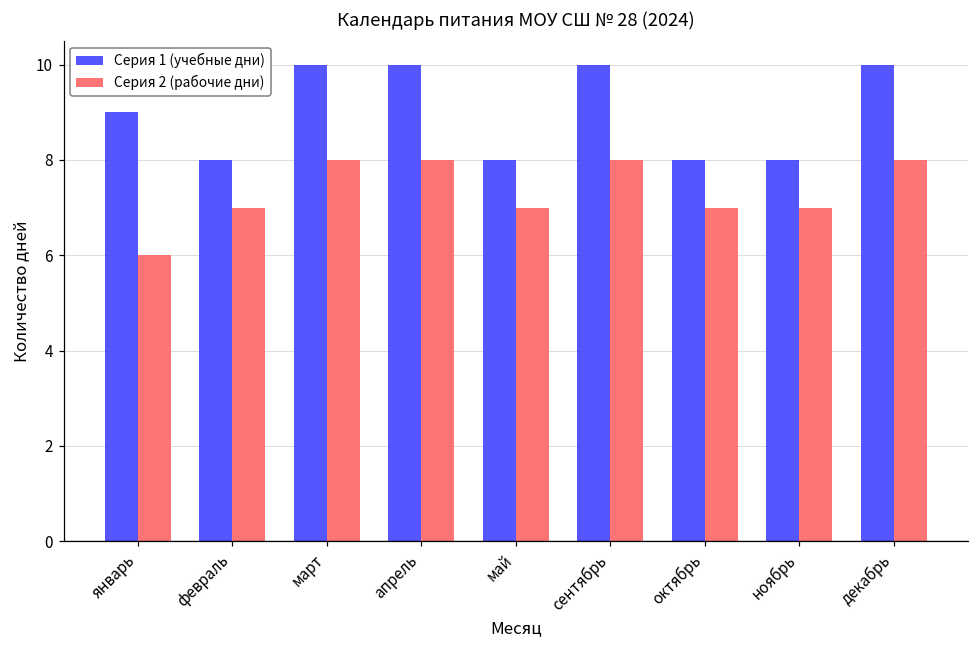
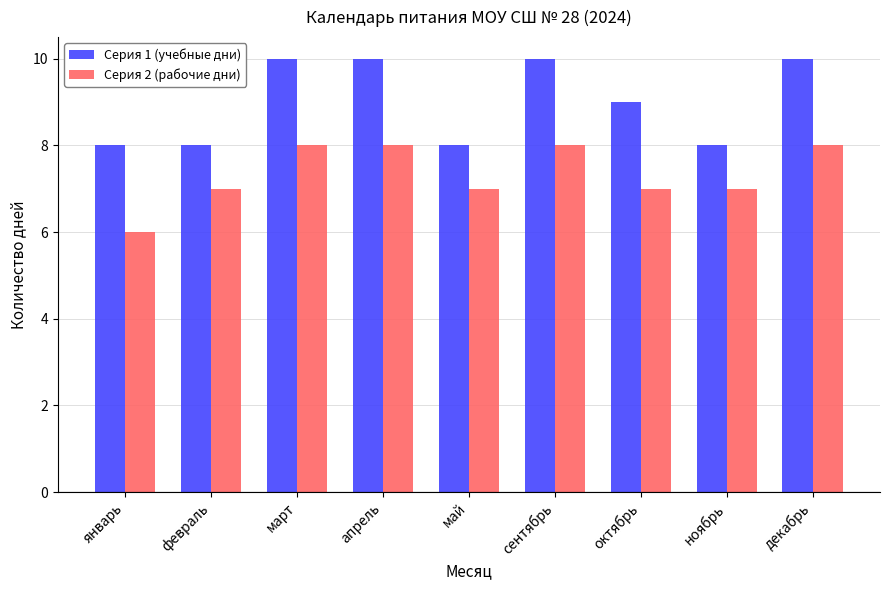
Серия 1 (учебные дни), январь: 9 -> 8
Серия 1 (учебные дни), октябрь: 8 -> 9
